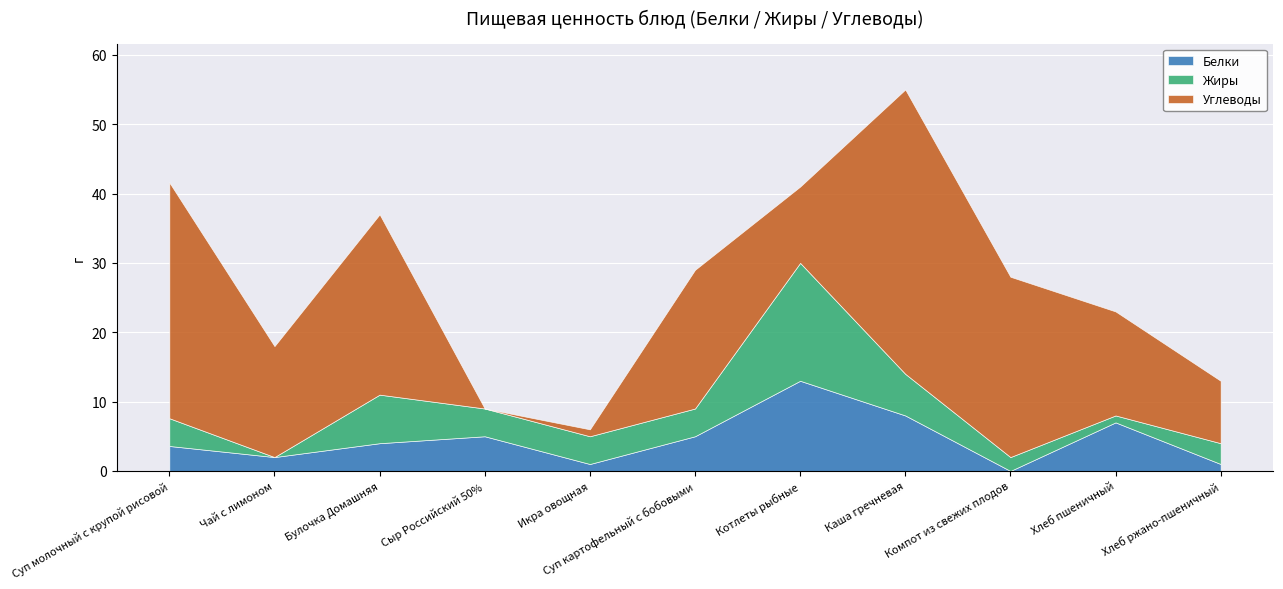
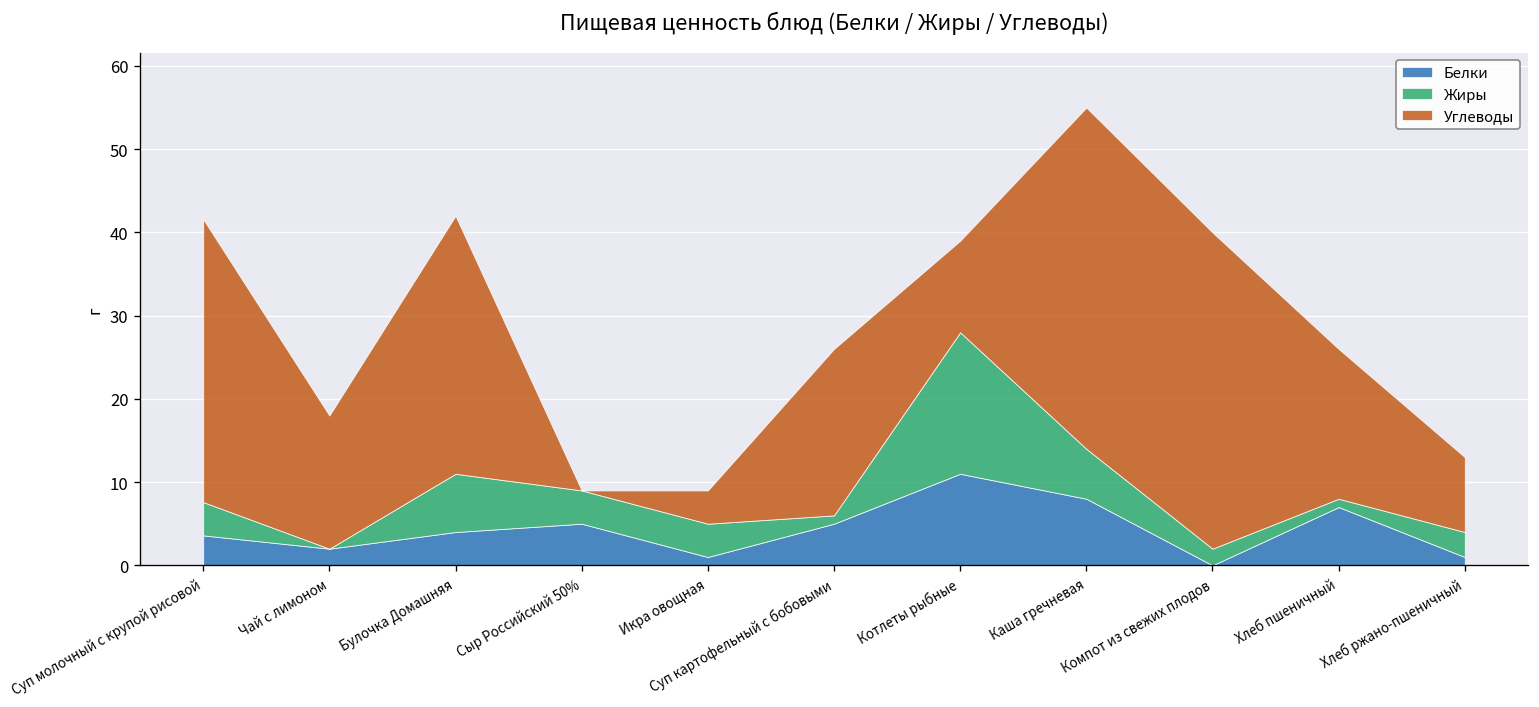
Углеводы, Булочка Домашняя: 26 -> 31
Углеводы, Икра овощная: 1 -> 4
Жиры, Суп картофельный с бобовыми: 4 -> 1
Белки, Котлеты рыбные: 13 -> 11
Углеводы, Компот из свежих плодов: 26 -> 38
Углеводы, Хлеб пшеничный: 15 -> 18
